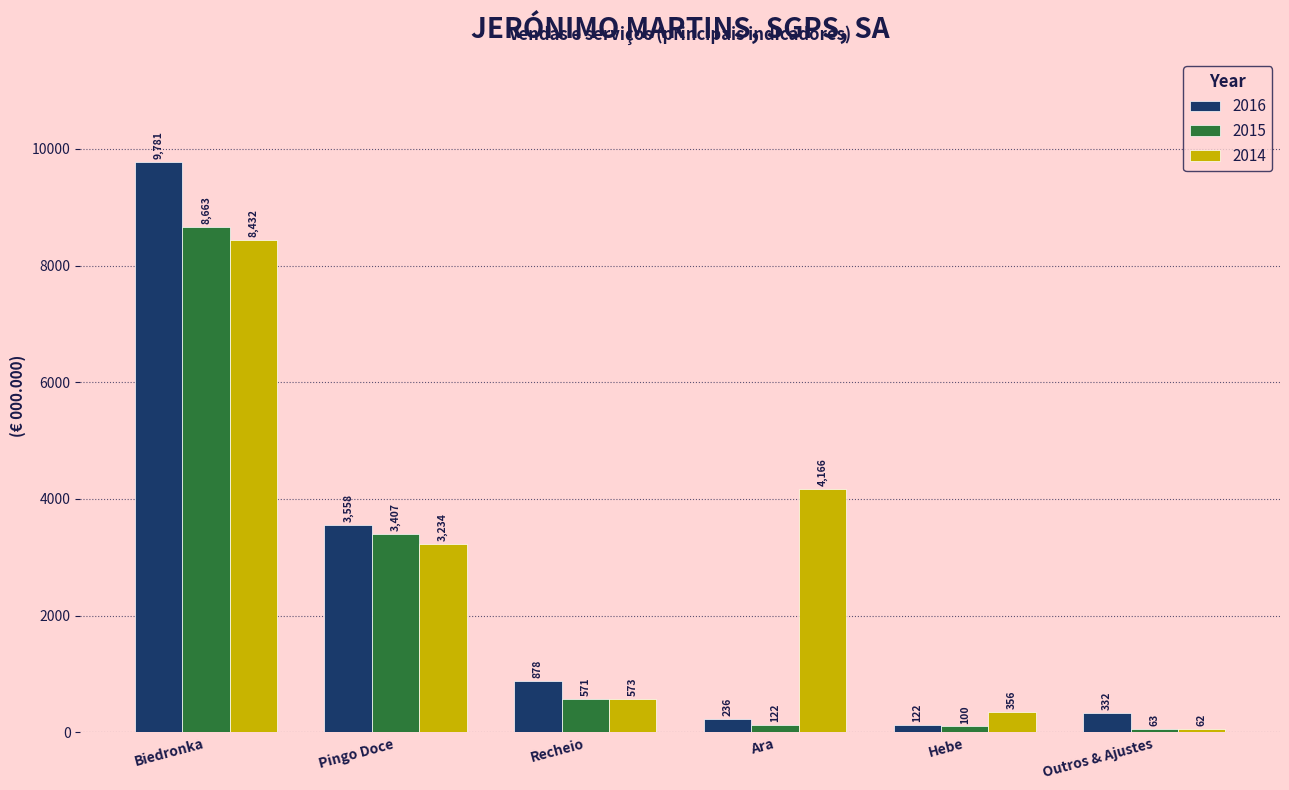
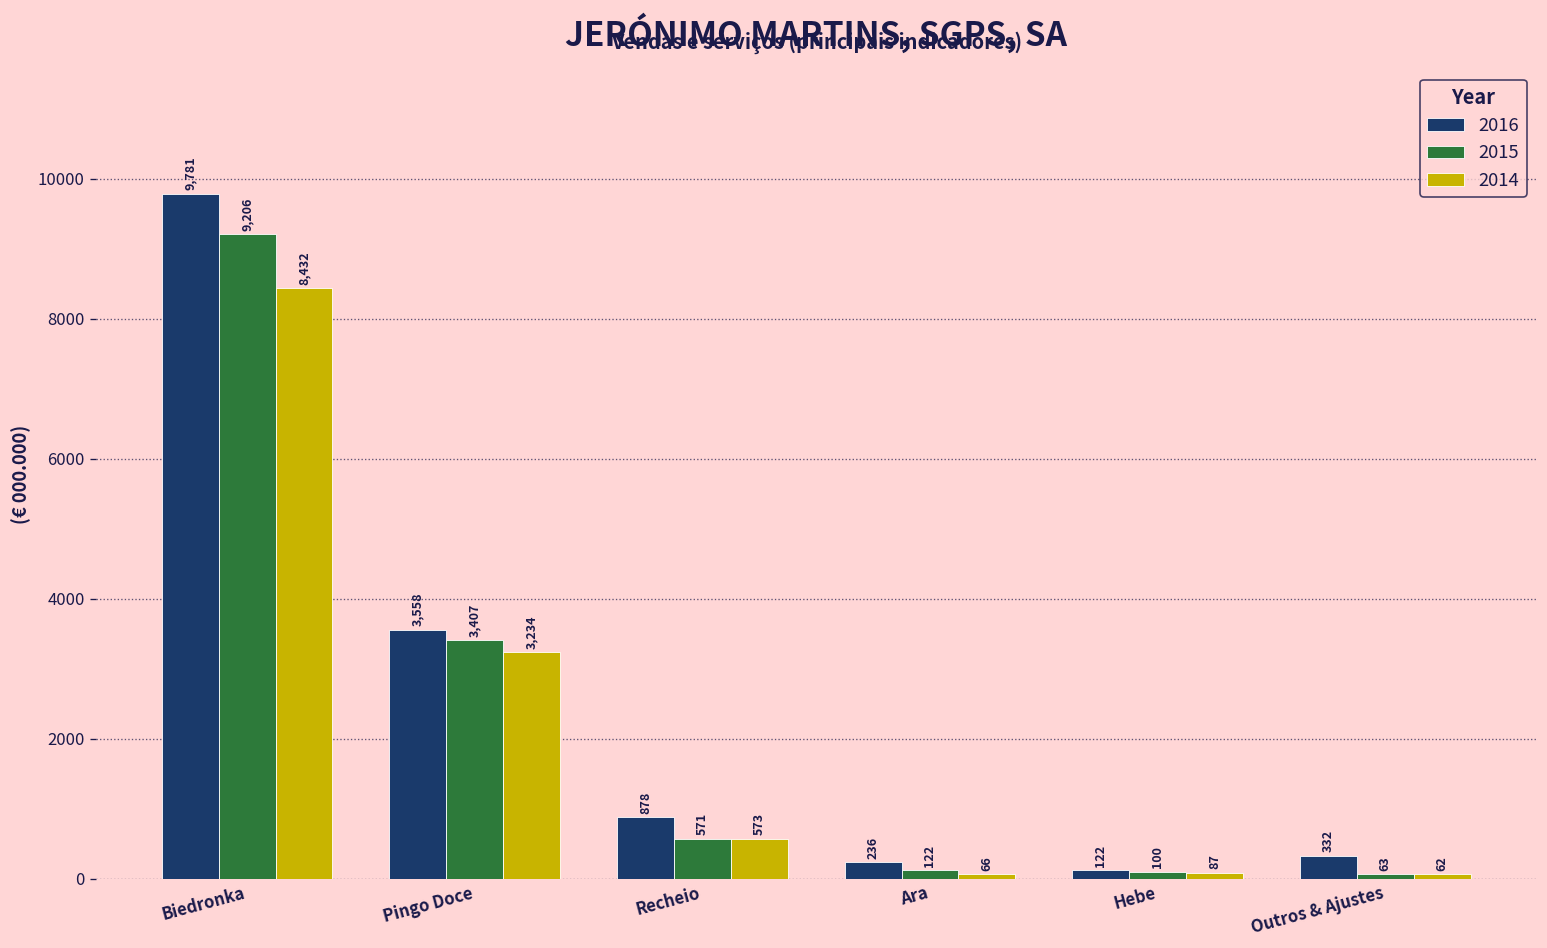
2015, Biedronka: 8,663 -> 9,206
2014, Ara: 4,166 -> 66
2014, Hebe: 356 -> 87
